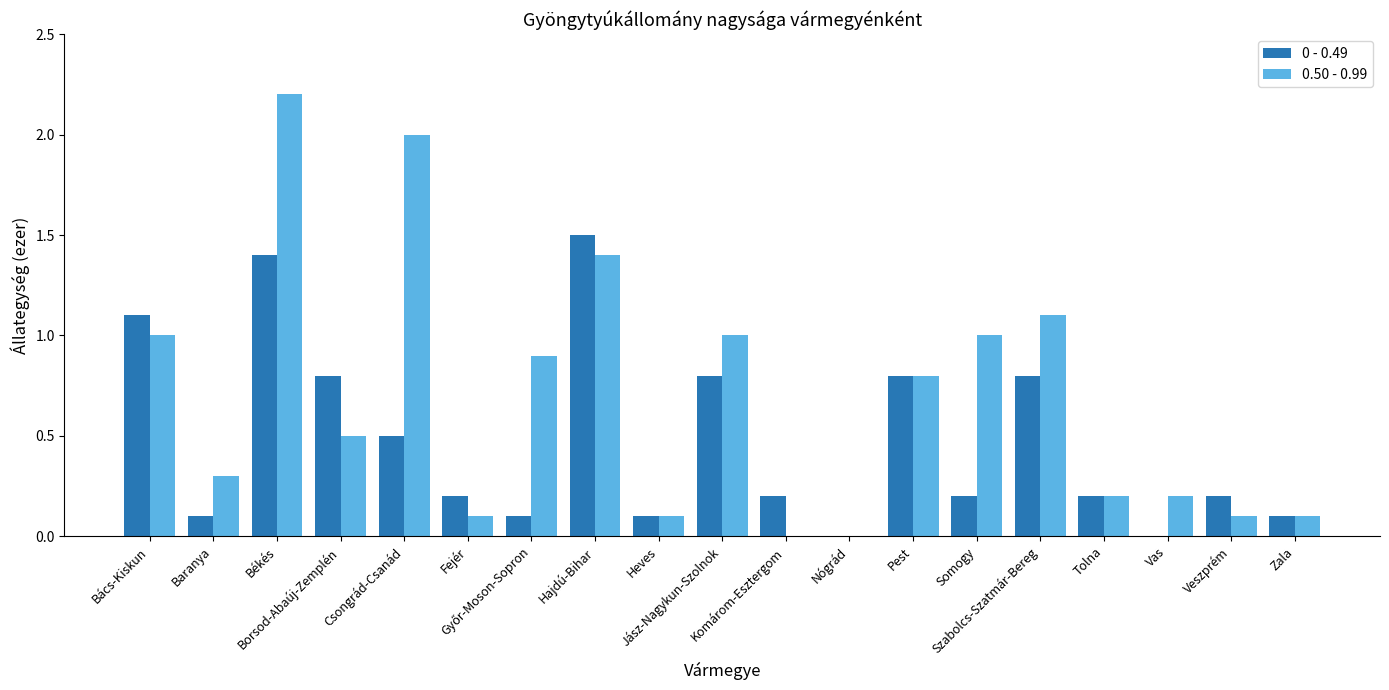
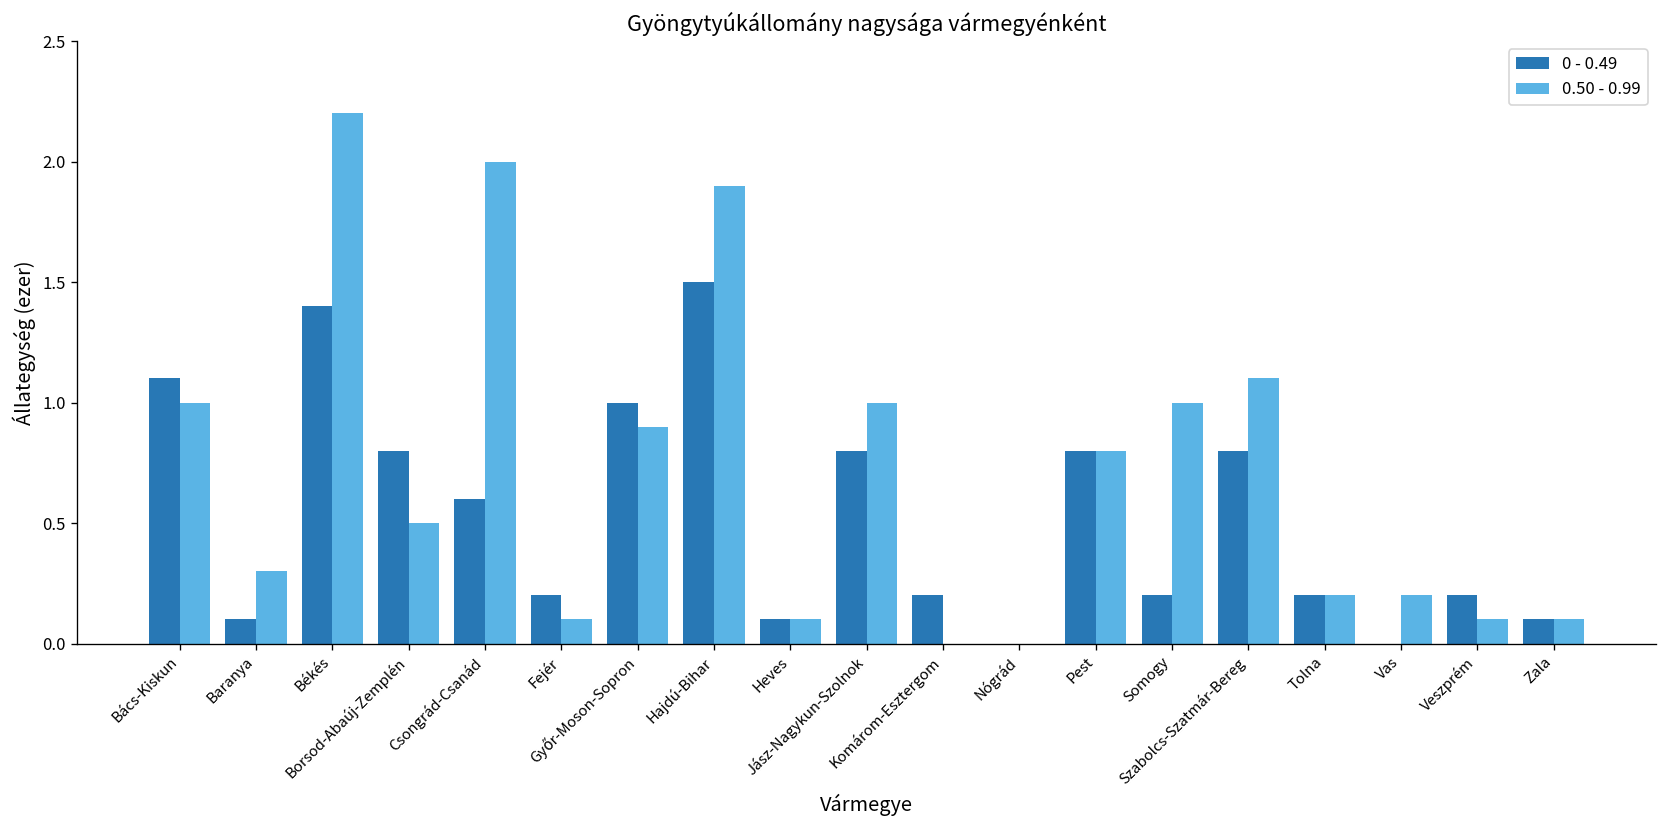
0 - 0.49, Csongrád-Csanád: 0.5 -> 0.6
0 - 0.49, Győr-Moson-Sopron: 0.1 -> 1.0
0.50 - 0.99, Hajdú-Bihar: 1.4 -> 1.9
